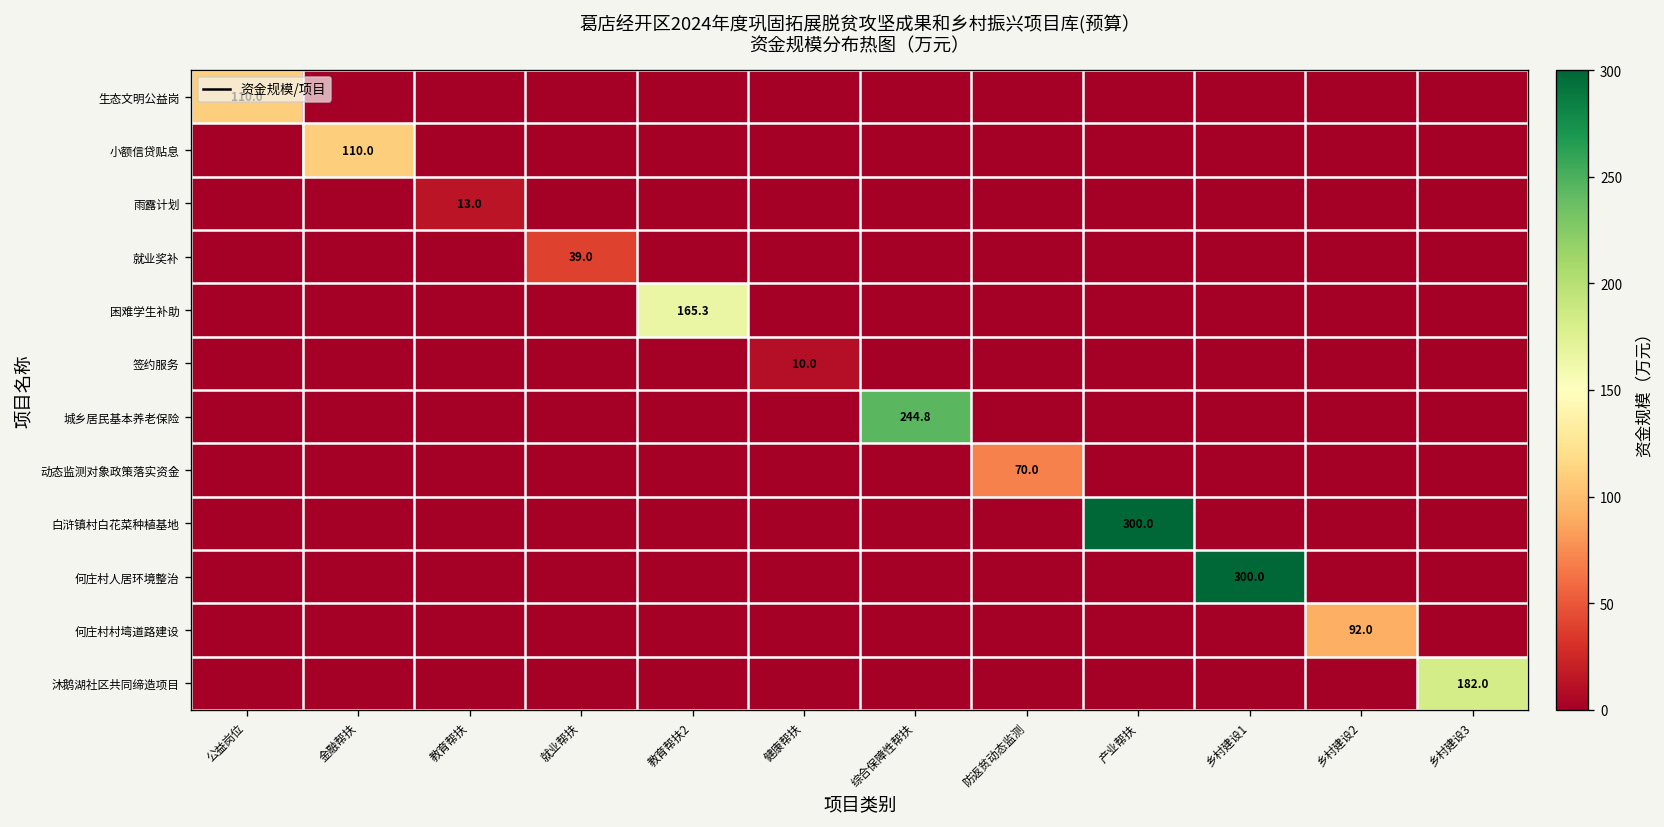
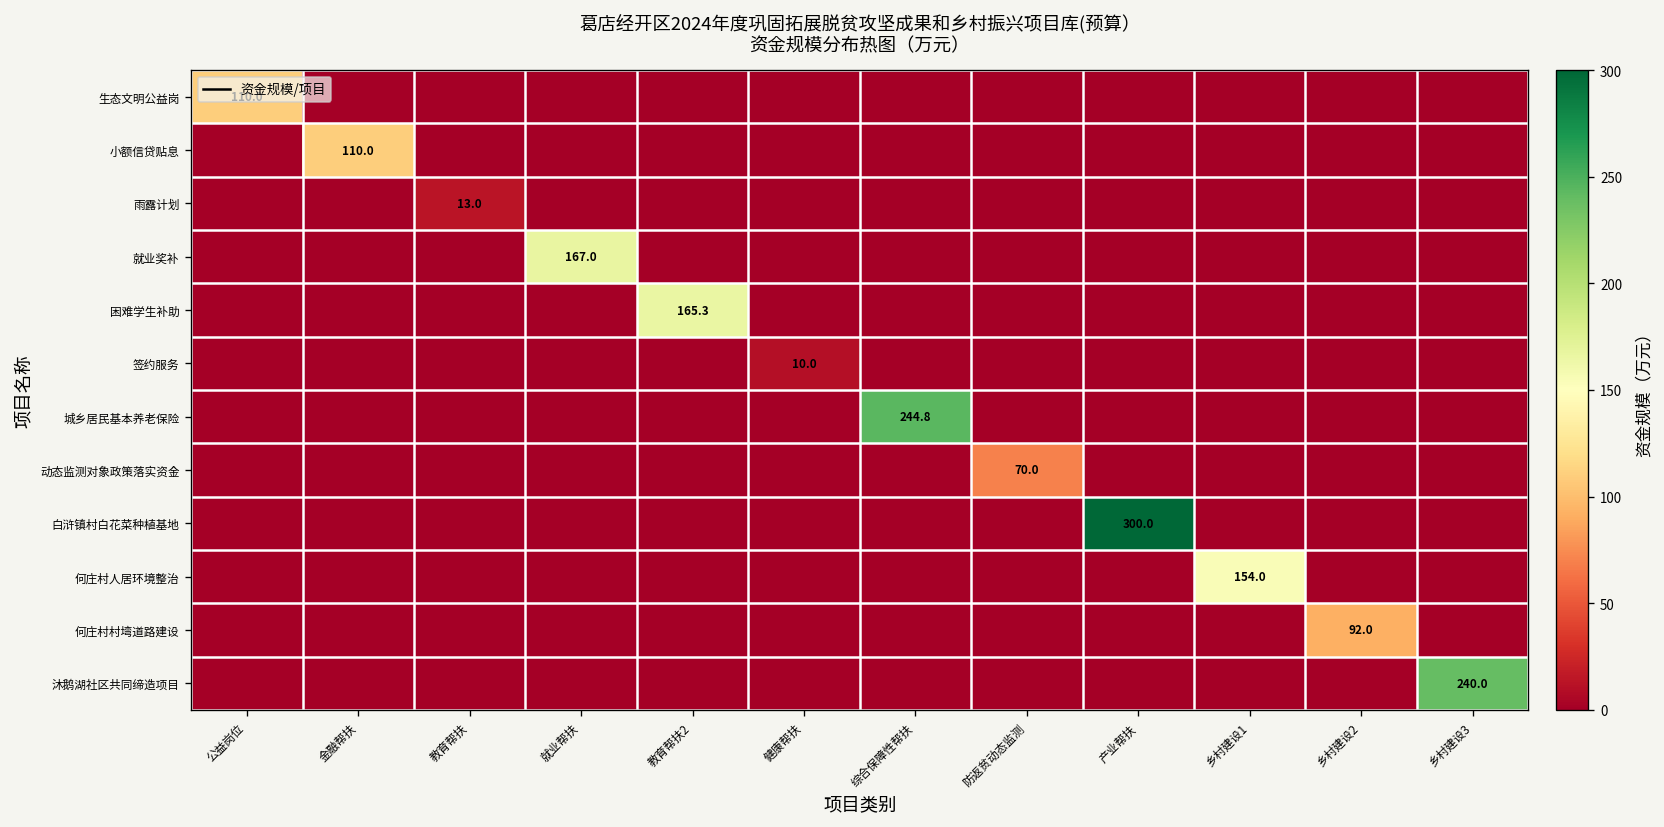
就业奖补, 就业帮扶: 39.0 -> 167.0
何庄村人居环境整治, 乡村建设1: 300.0 -> 154.0
沐鹅湖社区共同缔造项目, 乡村建设3: 182.0 -> 240.0
